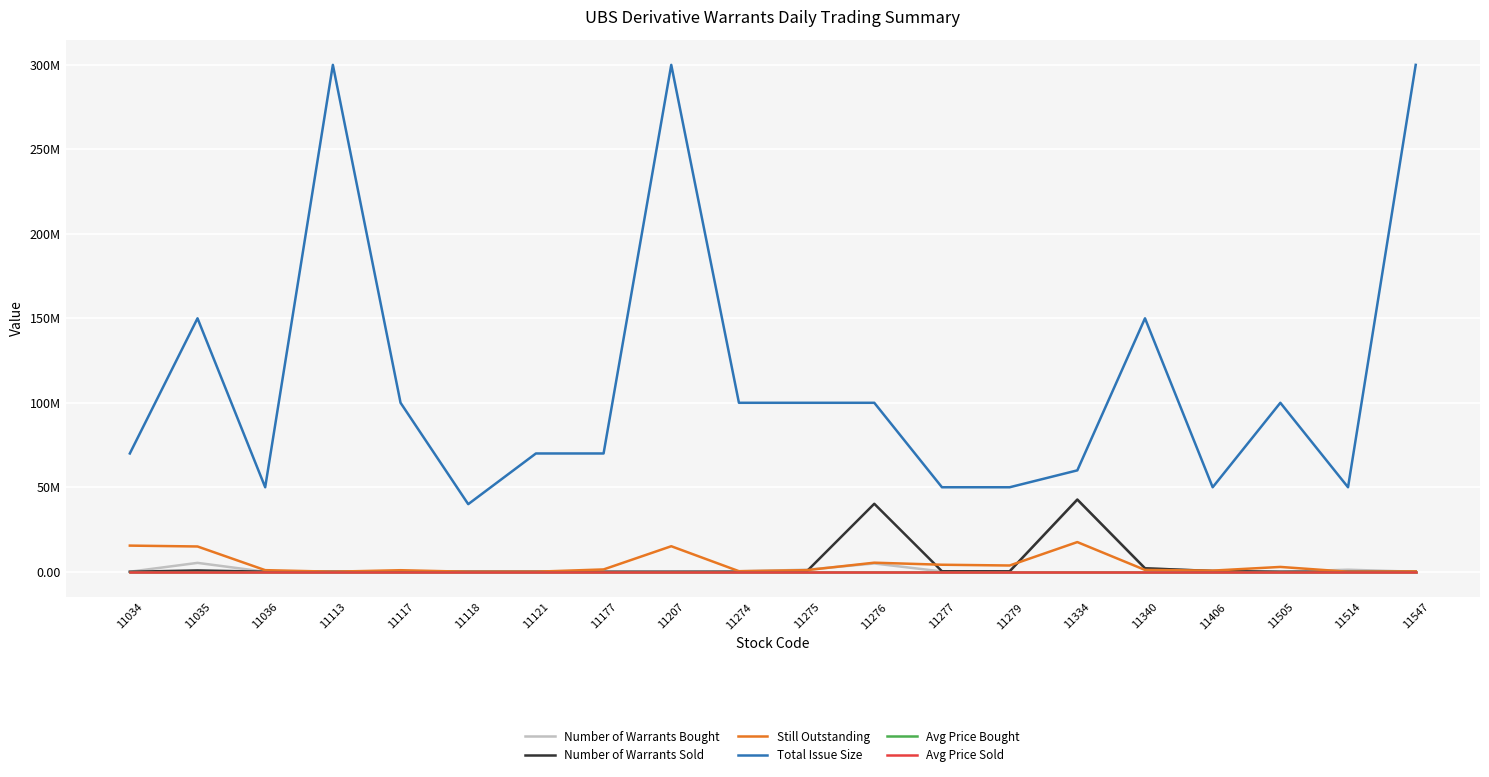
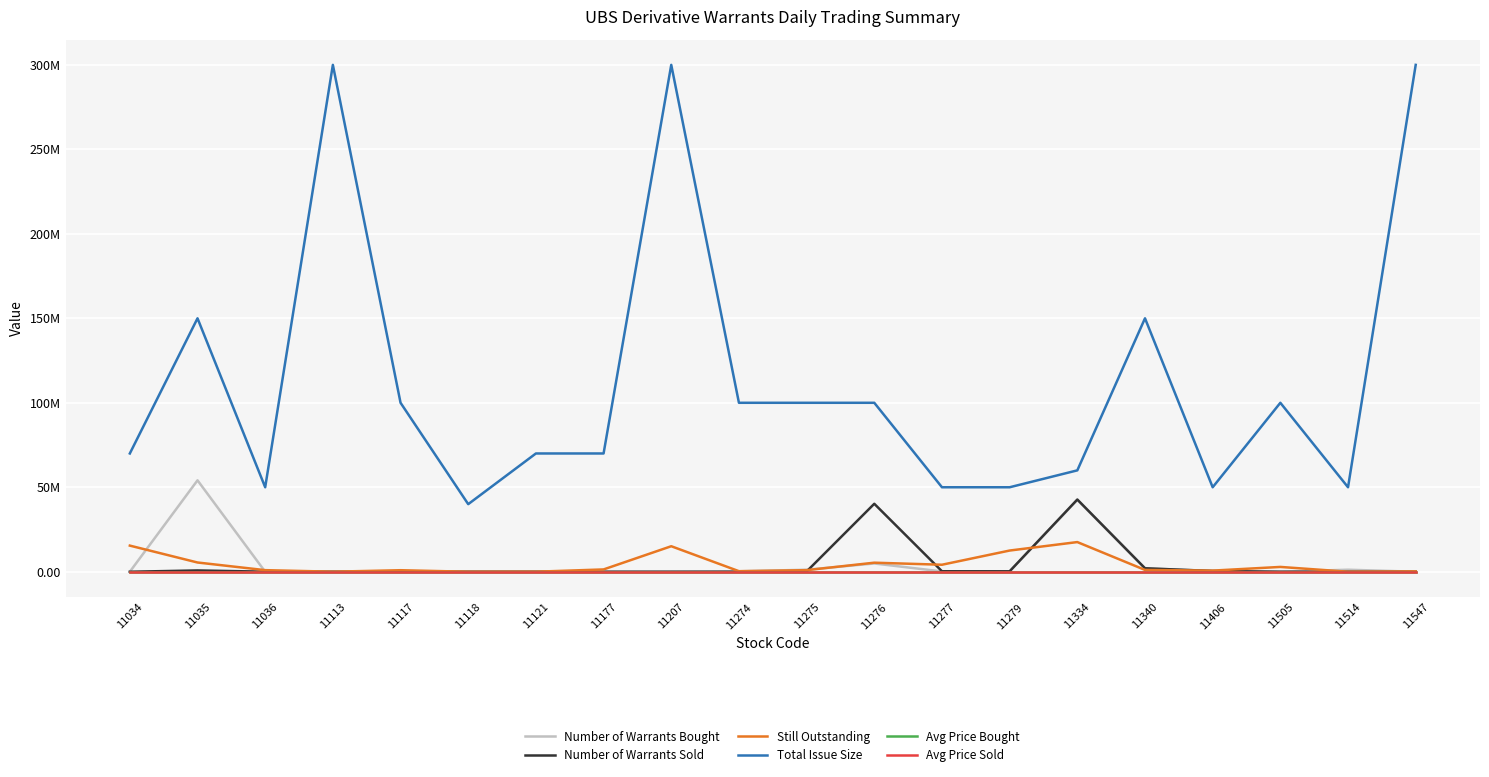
Number of Warrants Bought, 11035: 5000000 -> 54000000
Still Outstanding, 11035: 15000000 -> 5000000
Still Outstanding, 11279: 4000000 -> 13000000
